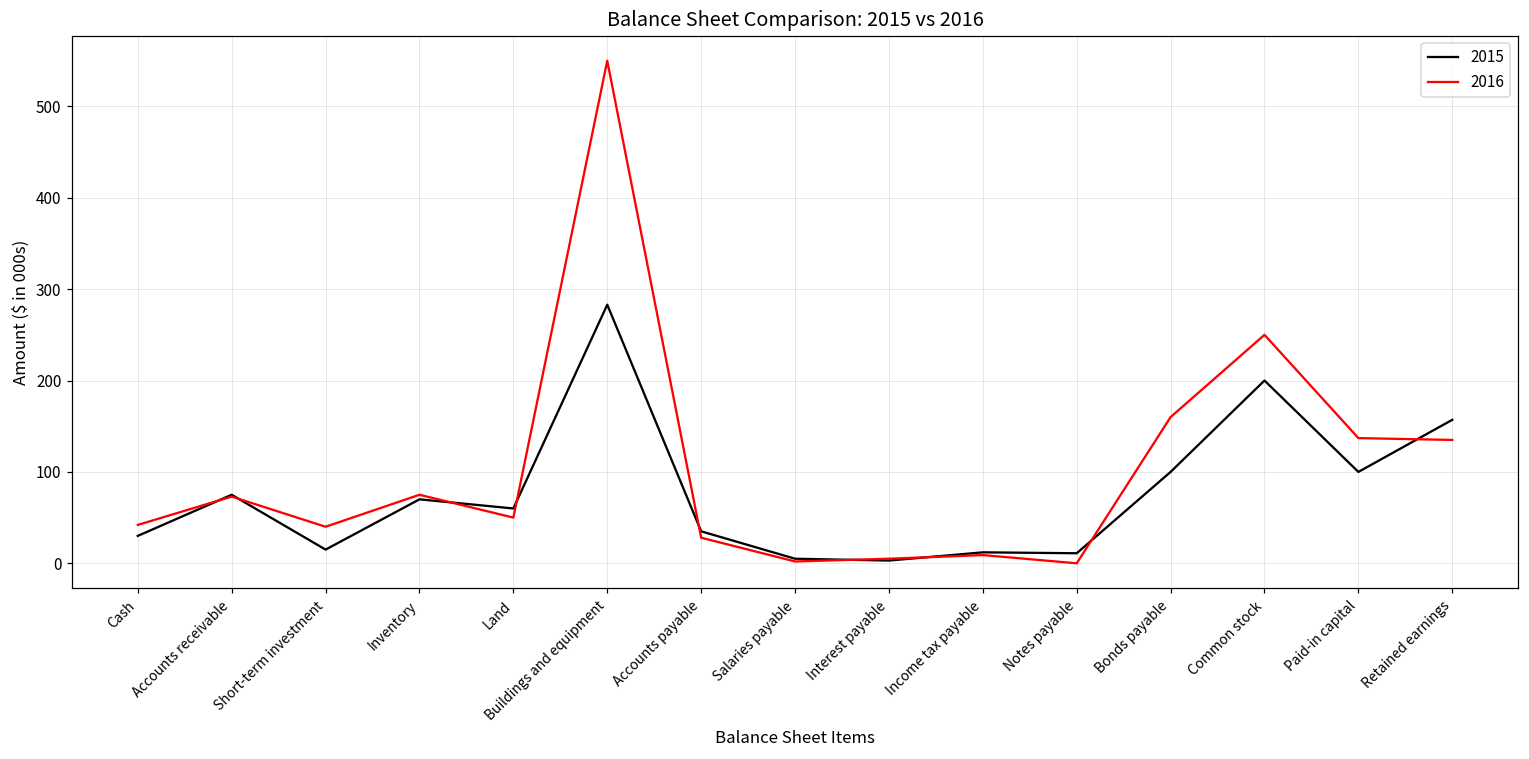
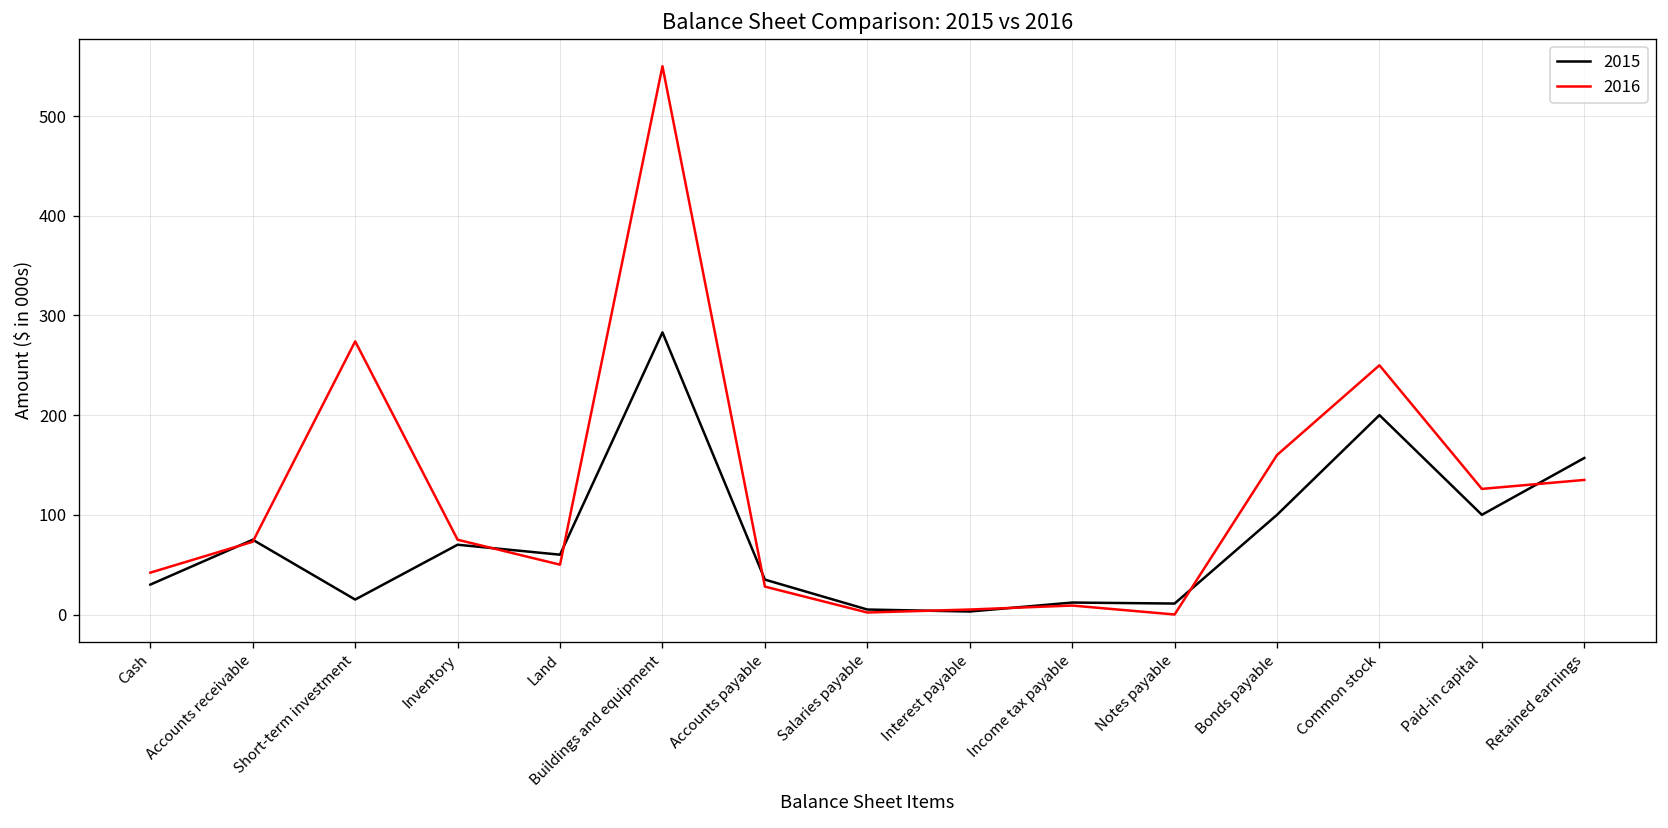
2016, Short-term investment: 40 -> 270
2016, Paid-in capital: 140 -> 130
